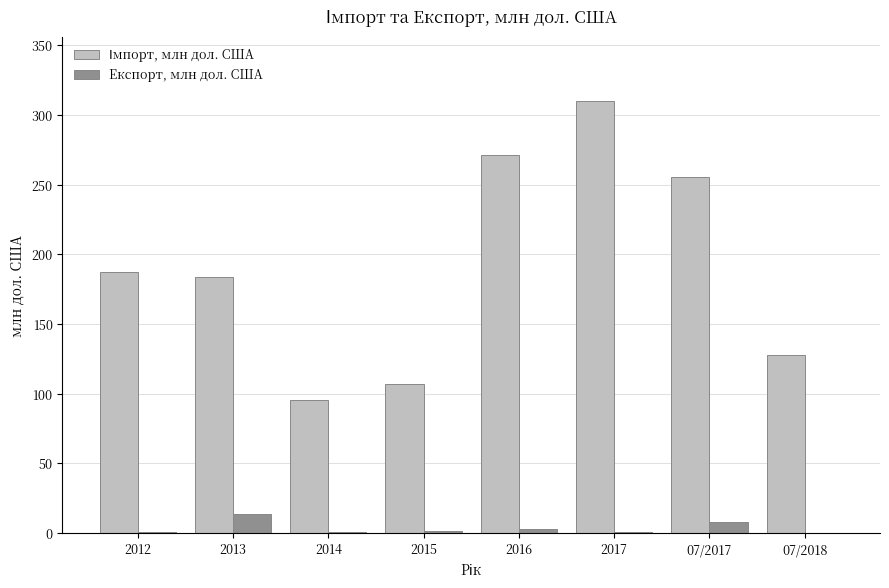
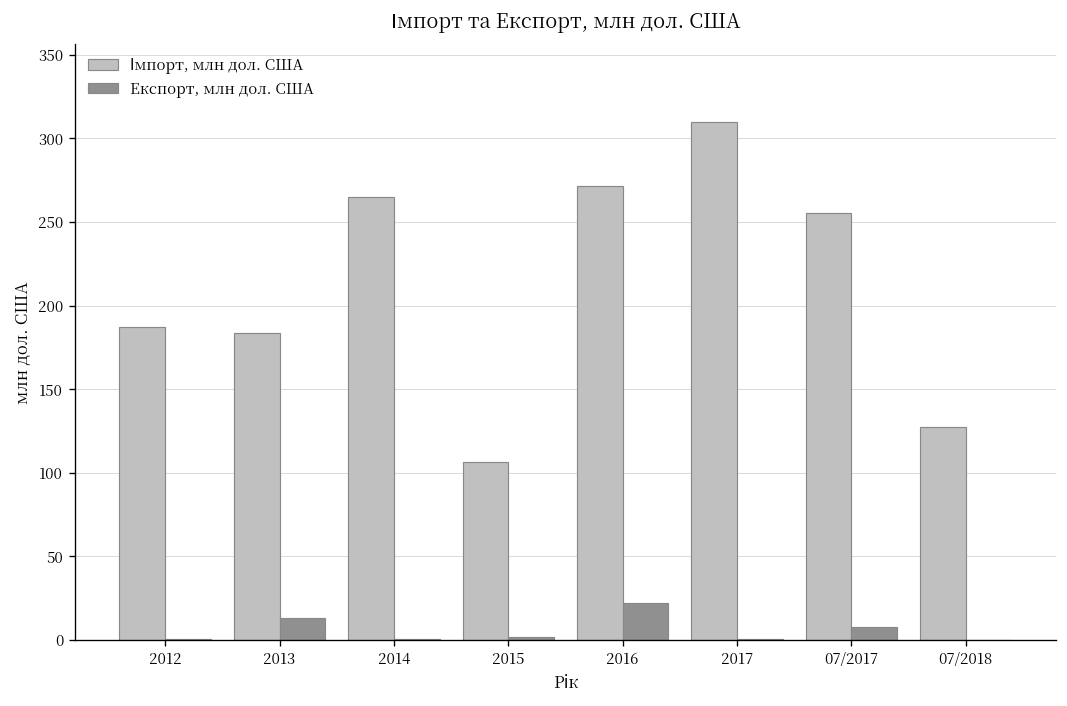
Імпорт, млн дол. США, 2014: 96 -> 265
Експорт, млн дол. США, 2016: 3 -> 22
